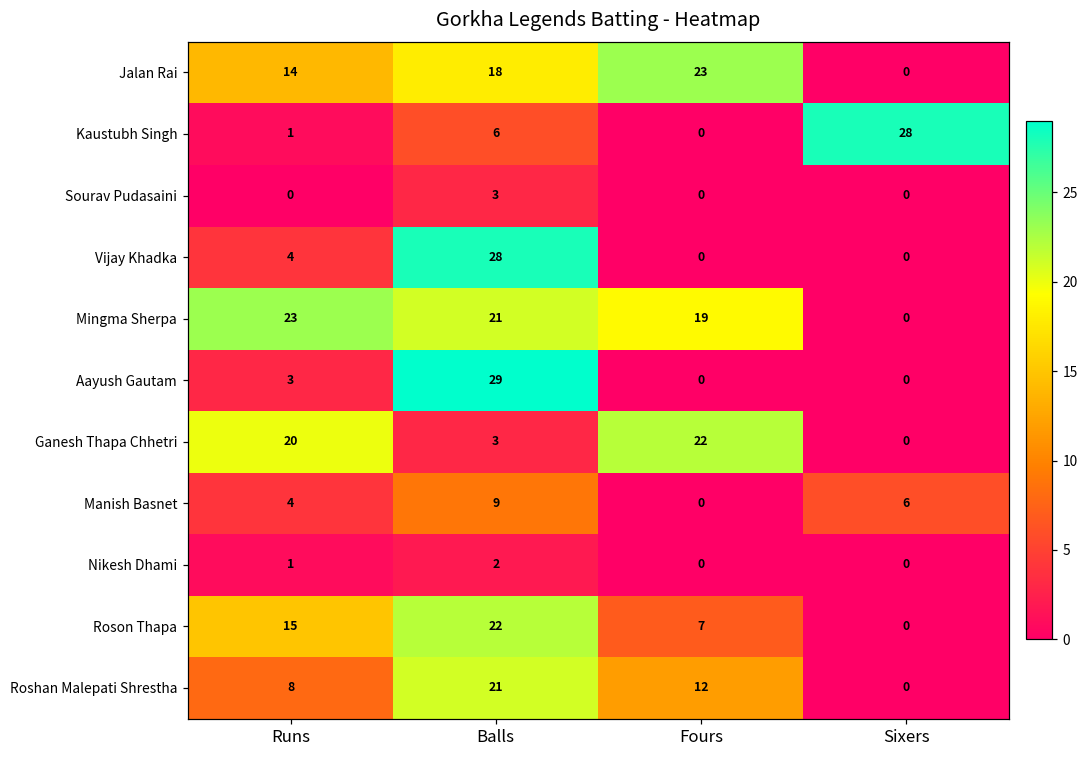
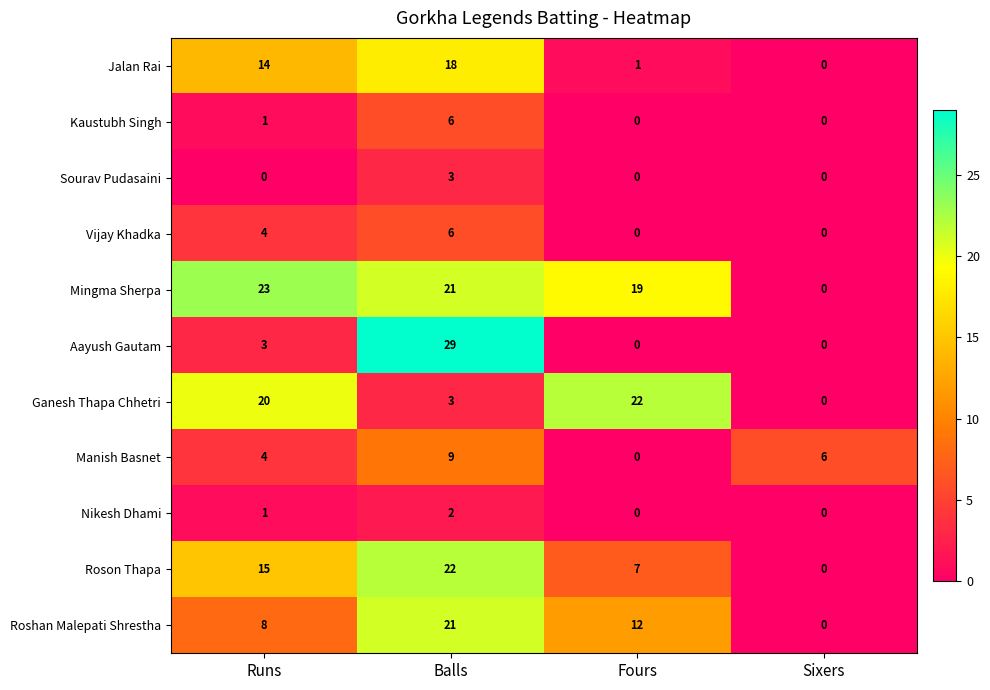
Jalan Rai, Fours: 23 -> 1
Kaustubh Singh, Sixers: 28 -> 0
Vijay Khadka, Balls: 28 -> 6
